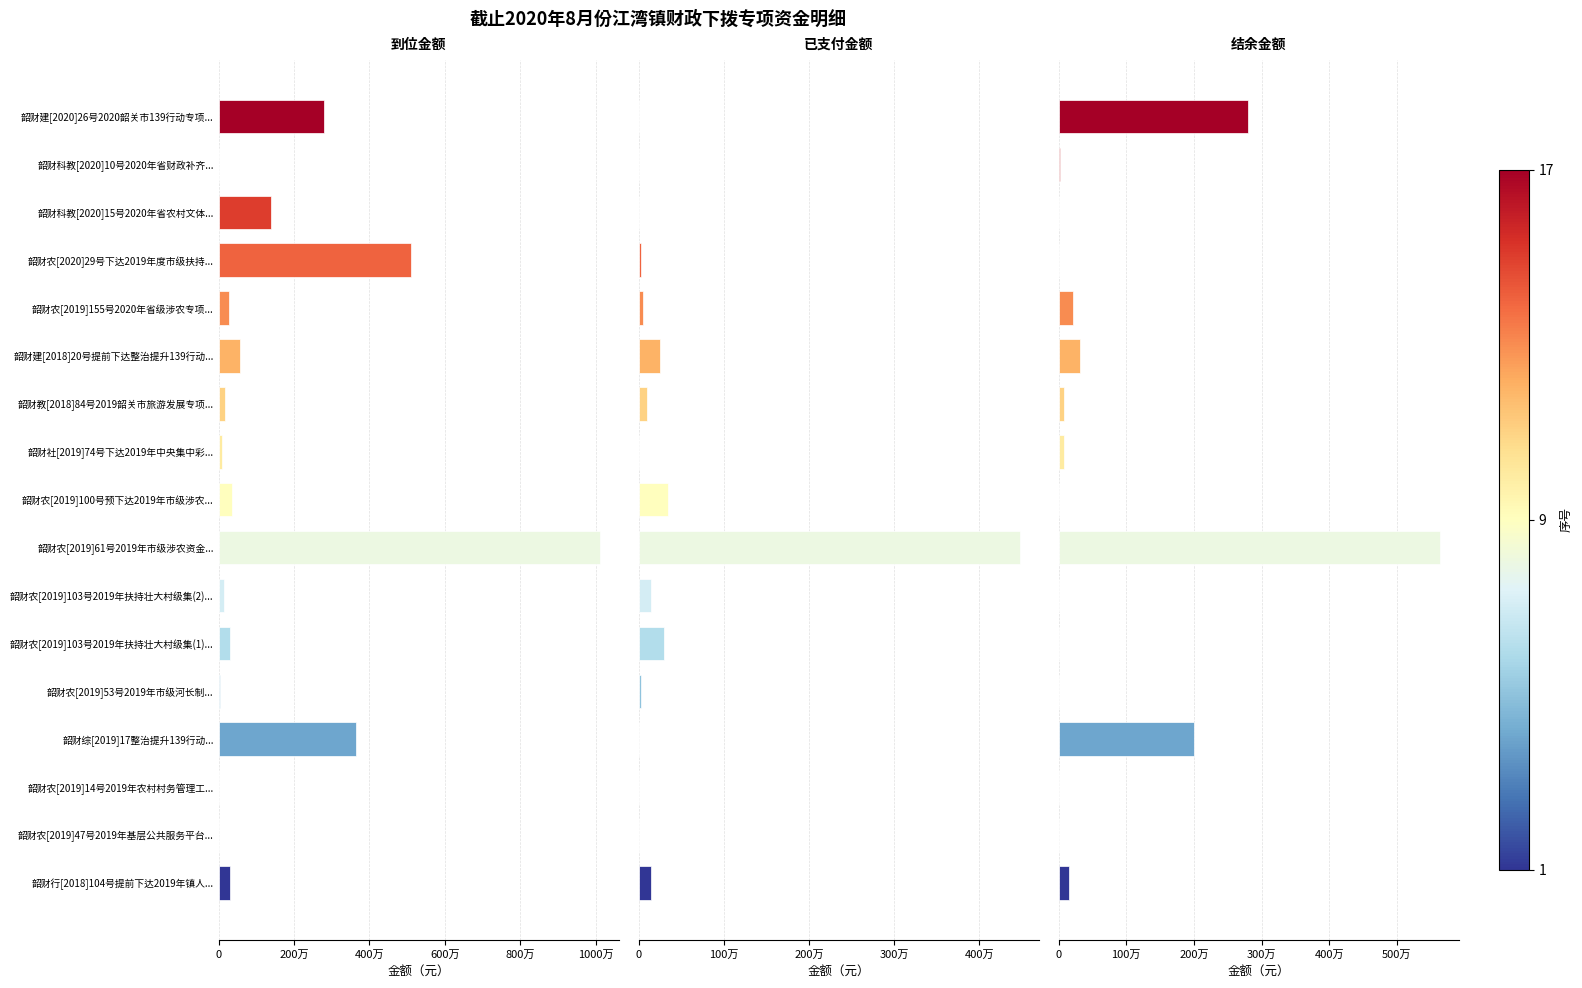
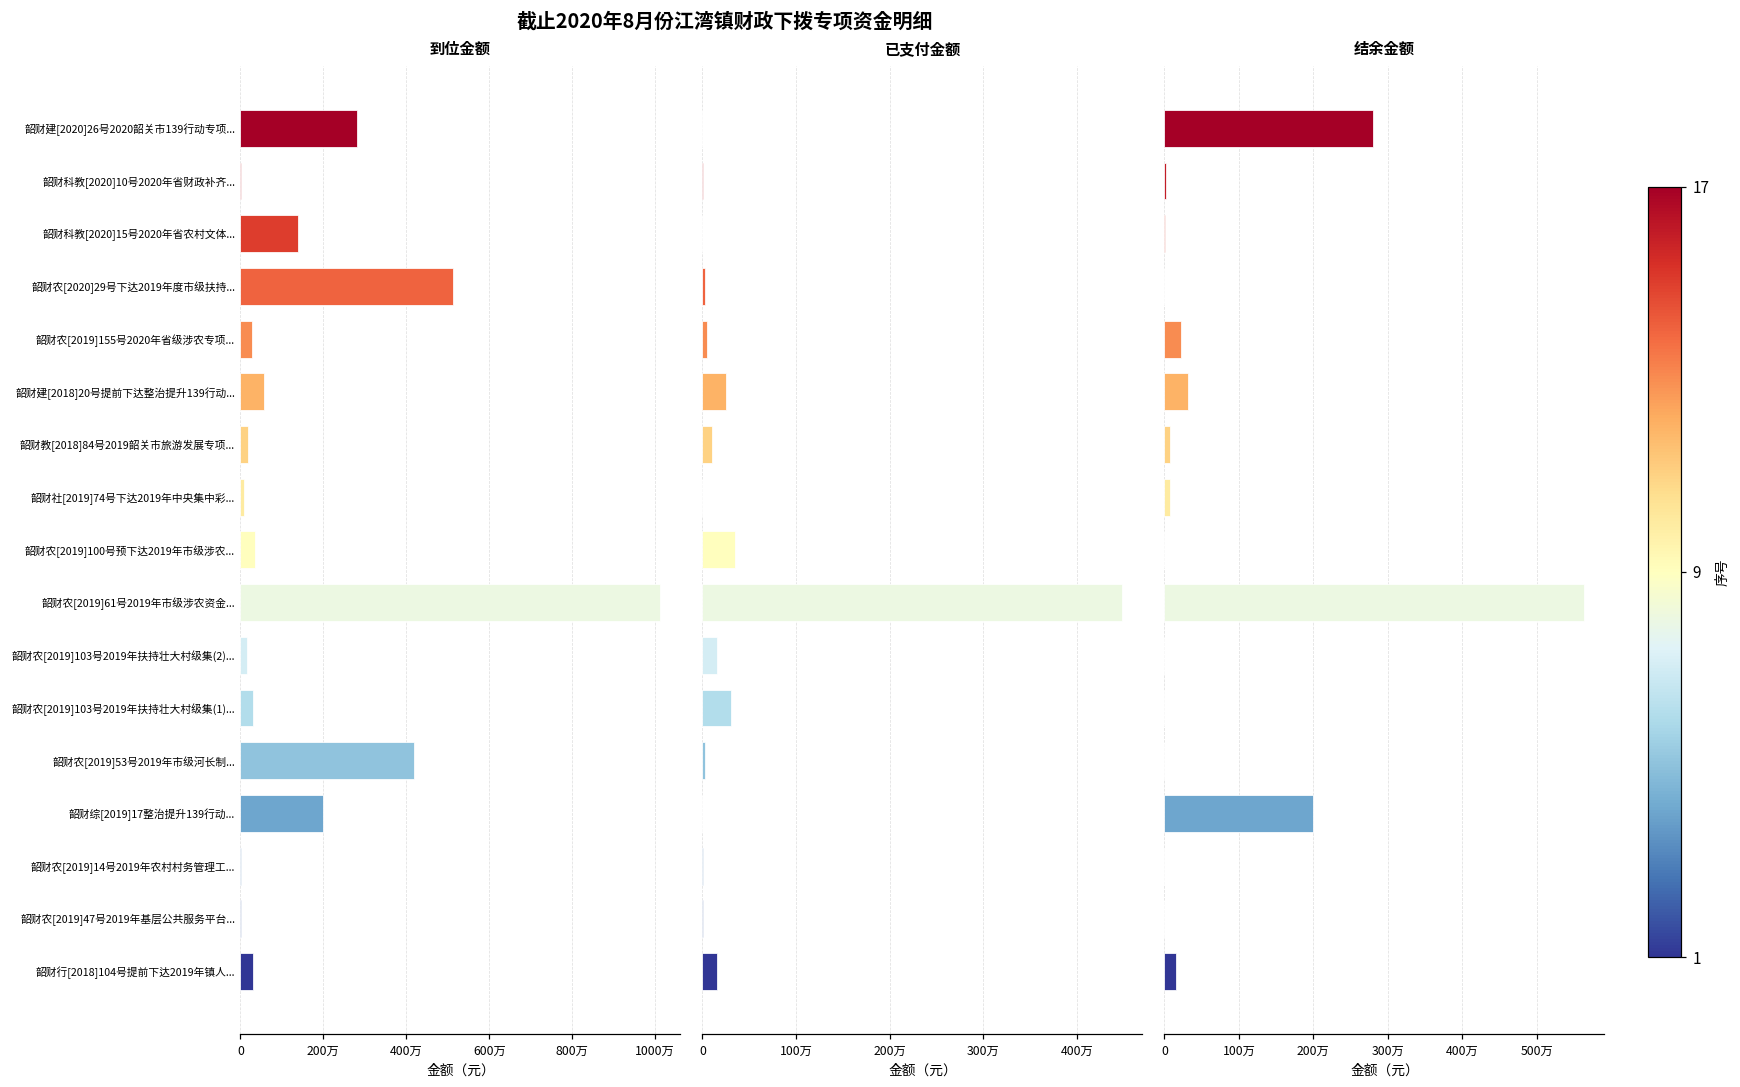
到位金额, 韶财农[2019]53号2019年市级河长制...: 0万 -> 420万
到位金额, 韶财综[2019]17整治提升139行动...: 360万 -> 200万
